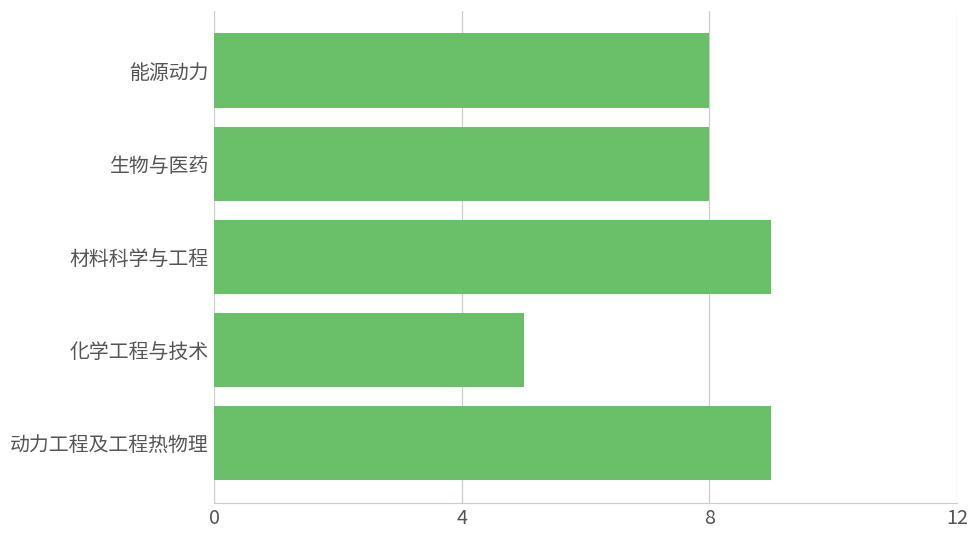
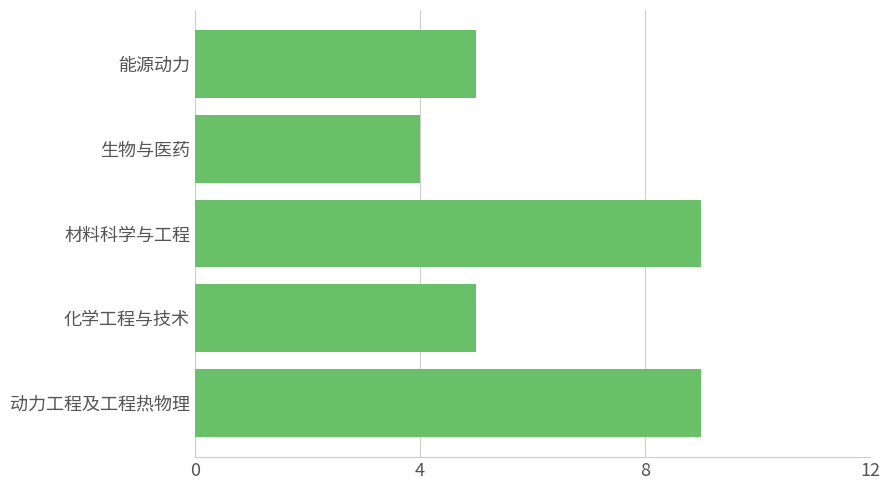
能源动力: 8 -> 5
生物与医药: 8 -> 4
